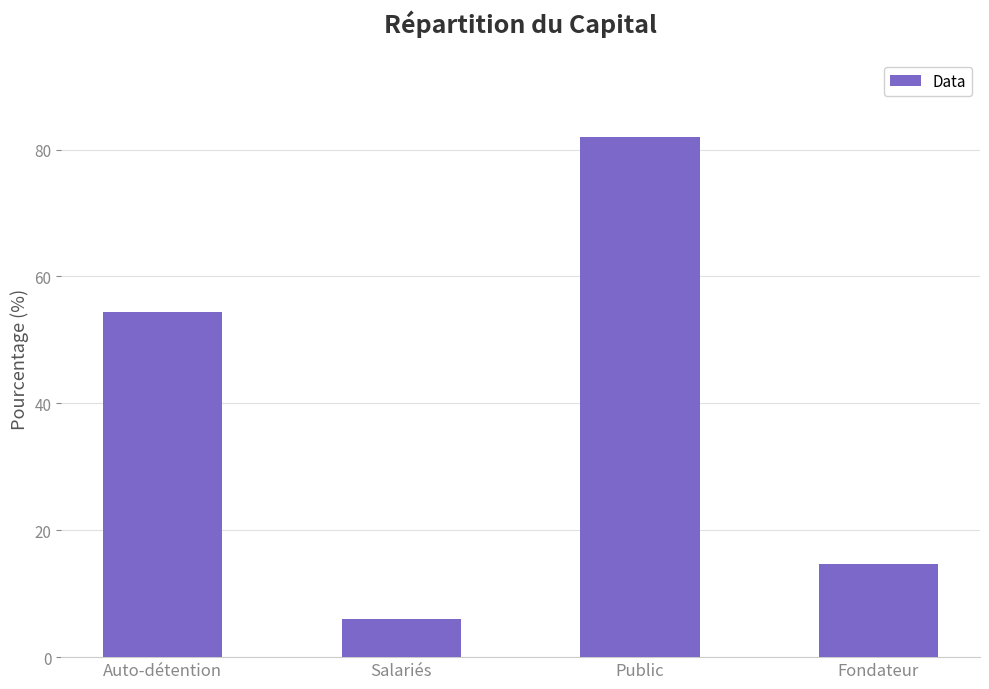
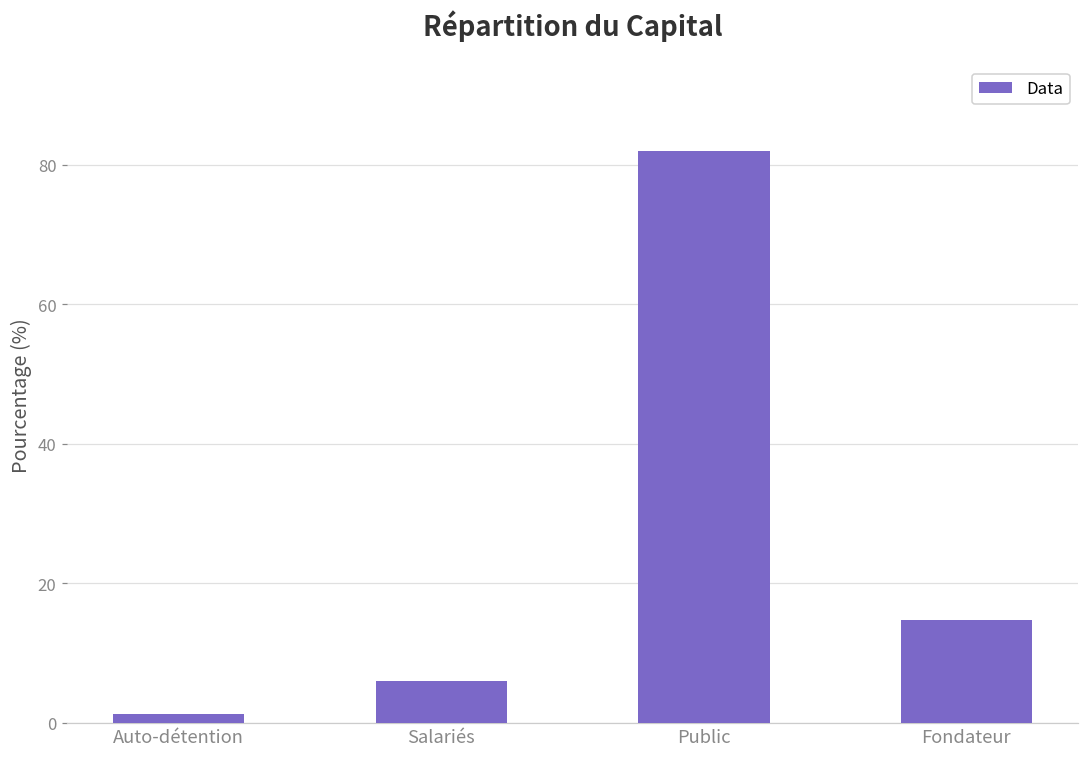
Auto-détention: 54 -> 1
